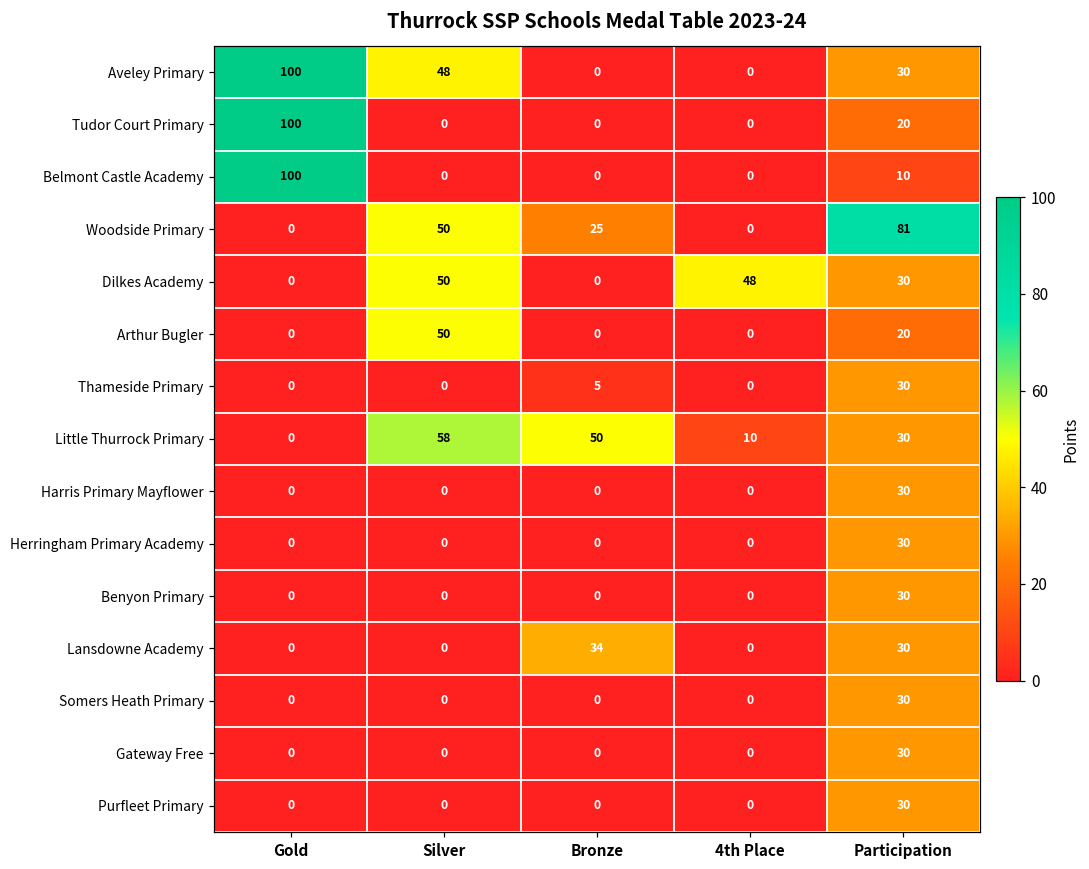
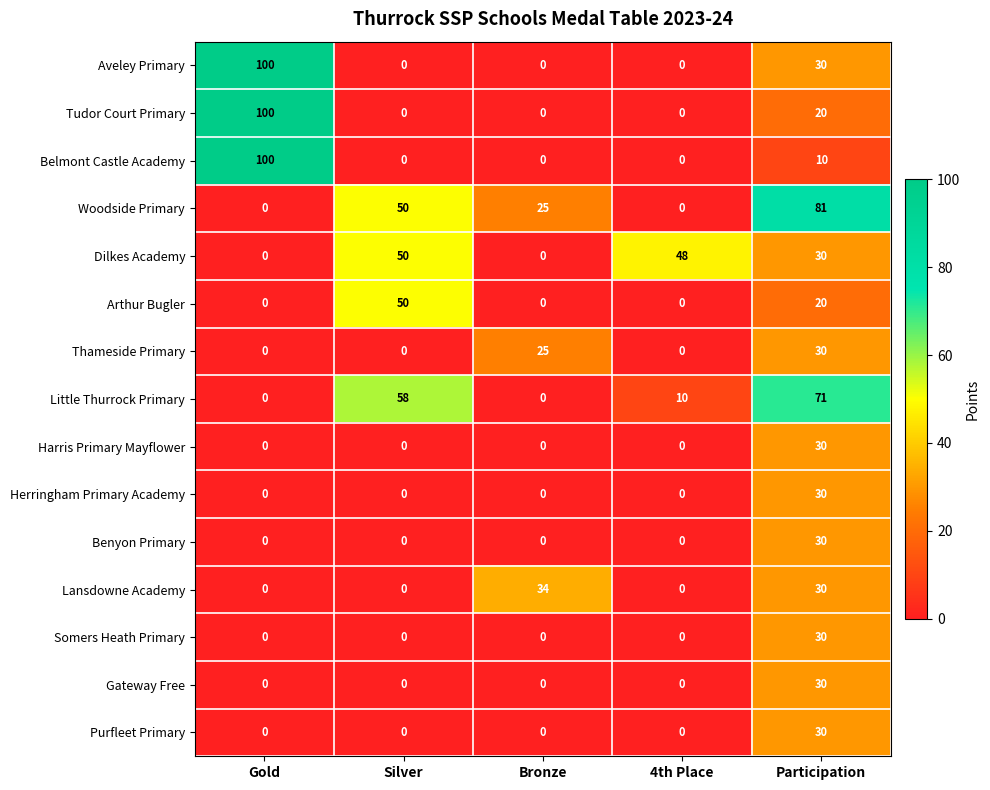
Aveley Primary, Silver: 48 -> 0
Thameside Primary, Bronze: 5 -> 25
Little Thurrock Primary, Bronze: 50 -> 0
Little Thurrock Primary, Participation: 30 -> 71
